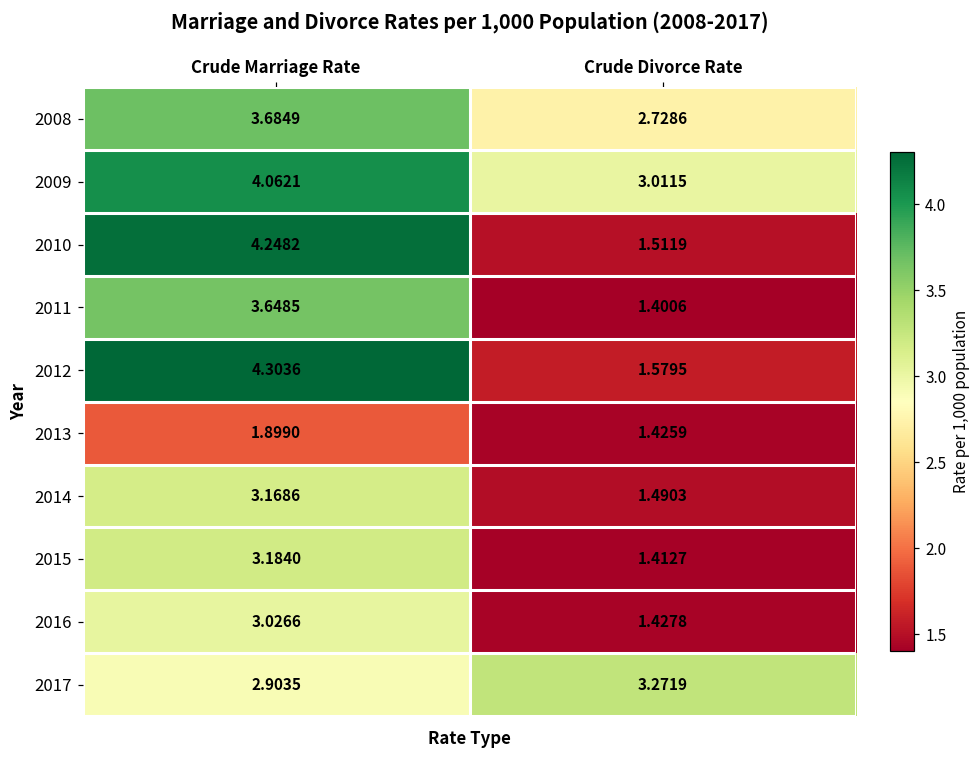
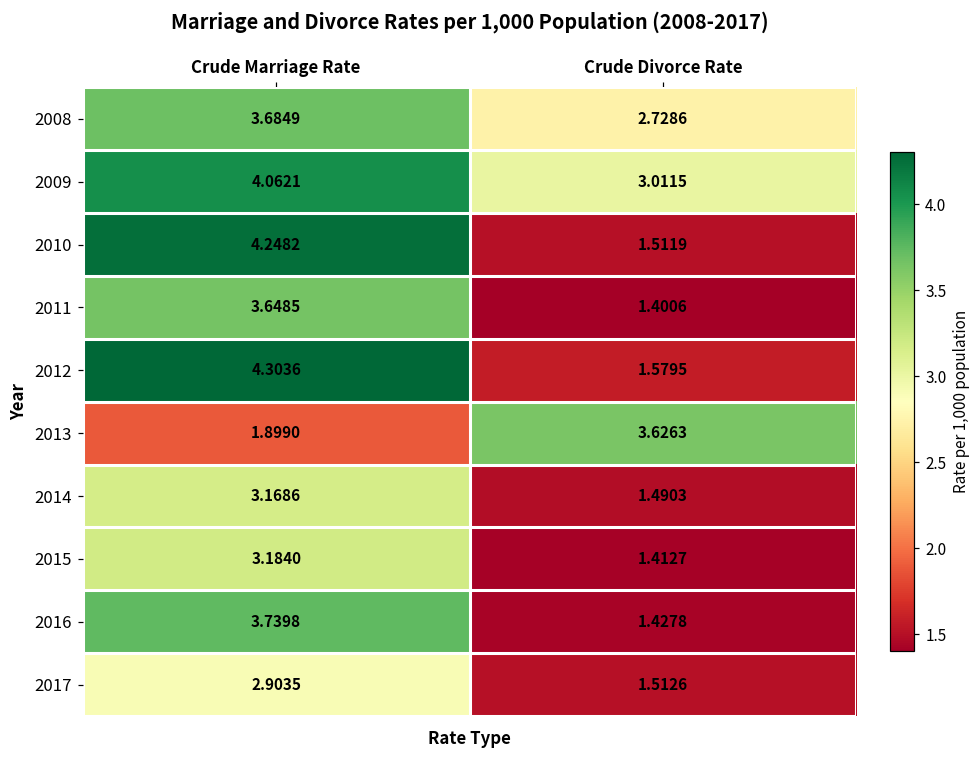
2013, Crude Divorce Rate: 1.4259 -> 3.6263
2016, Crude Marriage Rate: 3.0266 -> 3.7398
2017, Crude Divorce Rate: 3.2719 -> 1.5126
